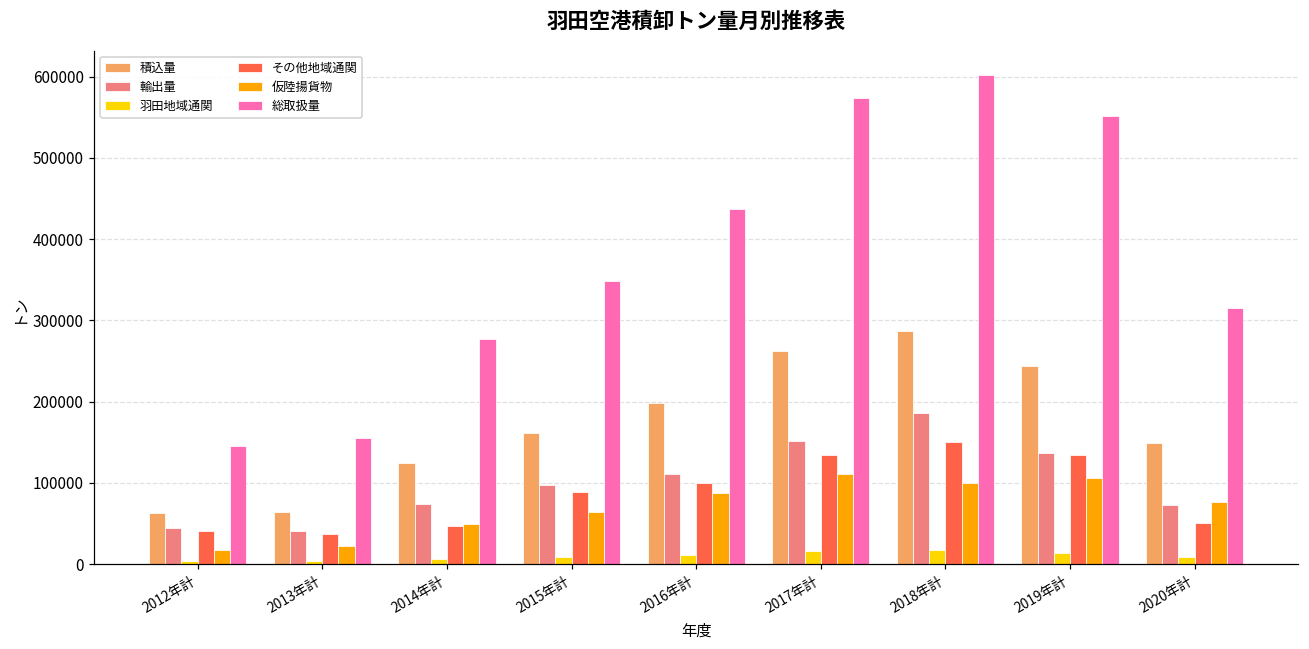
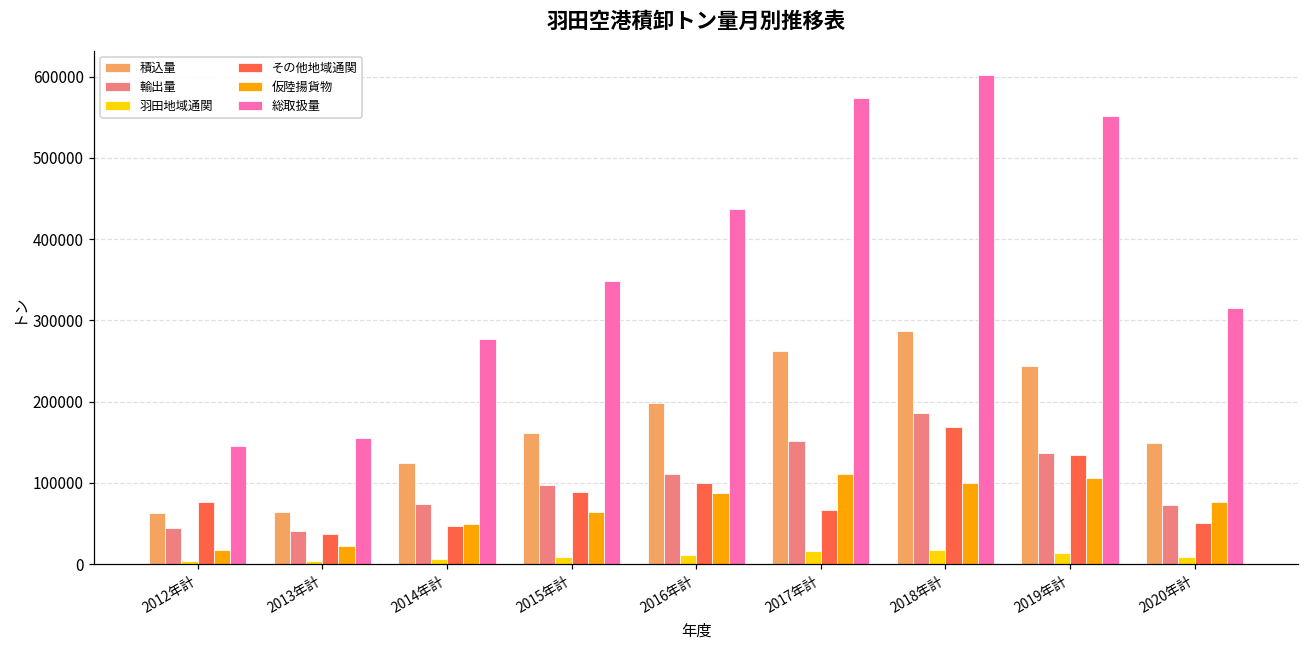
その他地域通関, 2012年計: 40000 -> 80000
その他地域通関, 2017年計: 140000 -> 70000
その他地域通関, 2018年計: 150000 -> 170000
